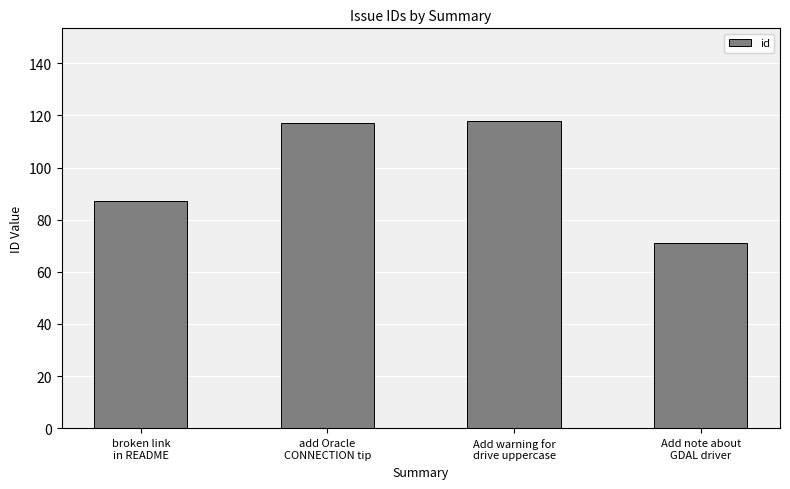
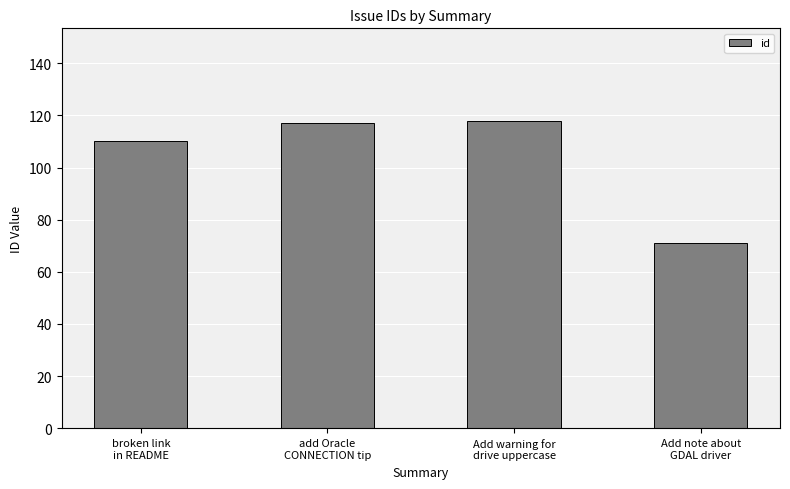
broken link in README: 87 -> 110
